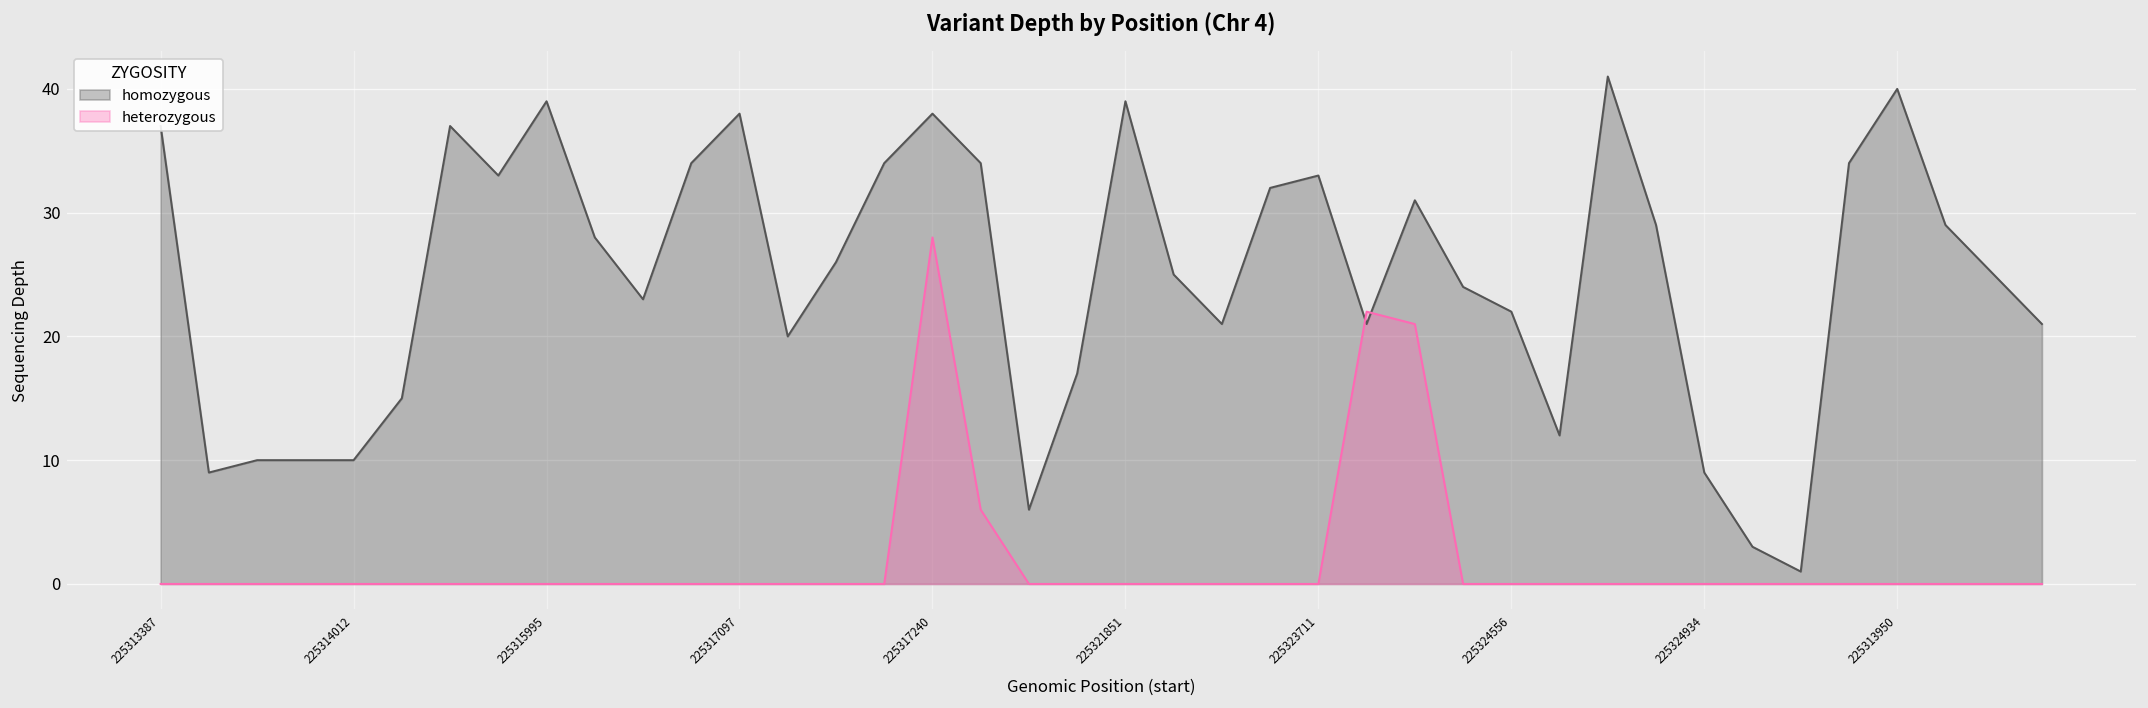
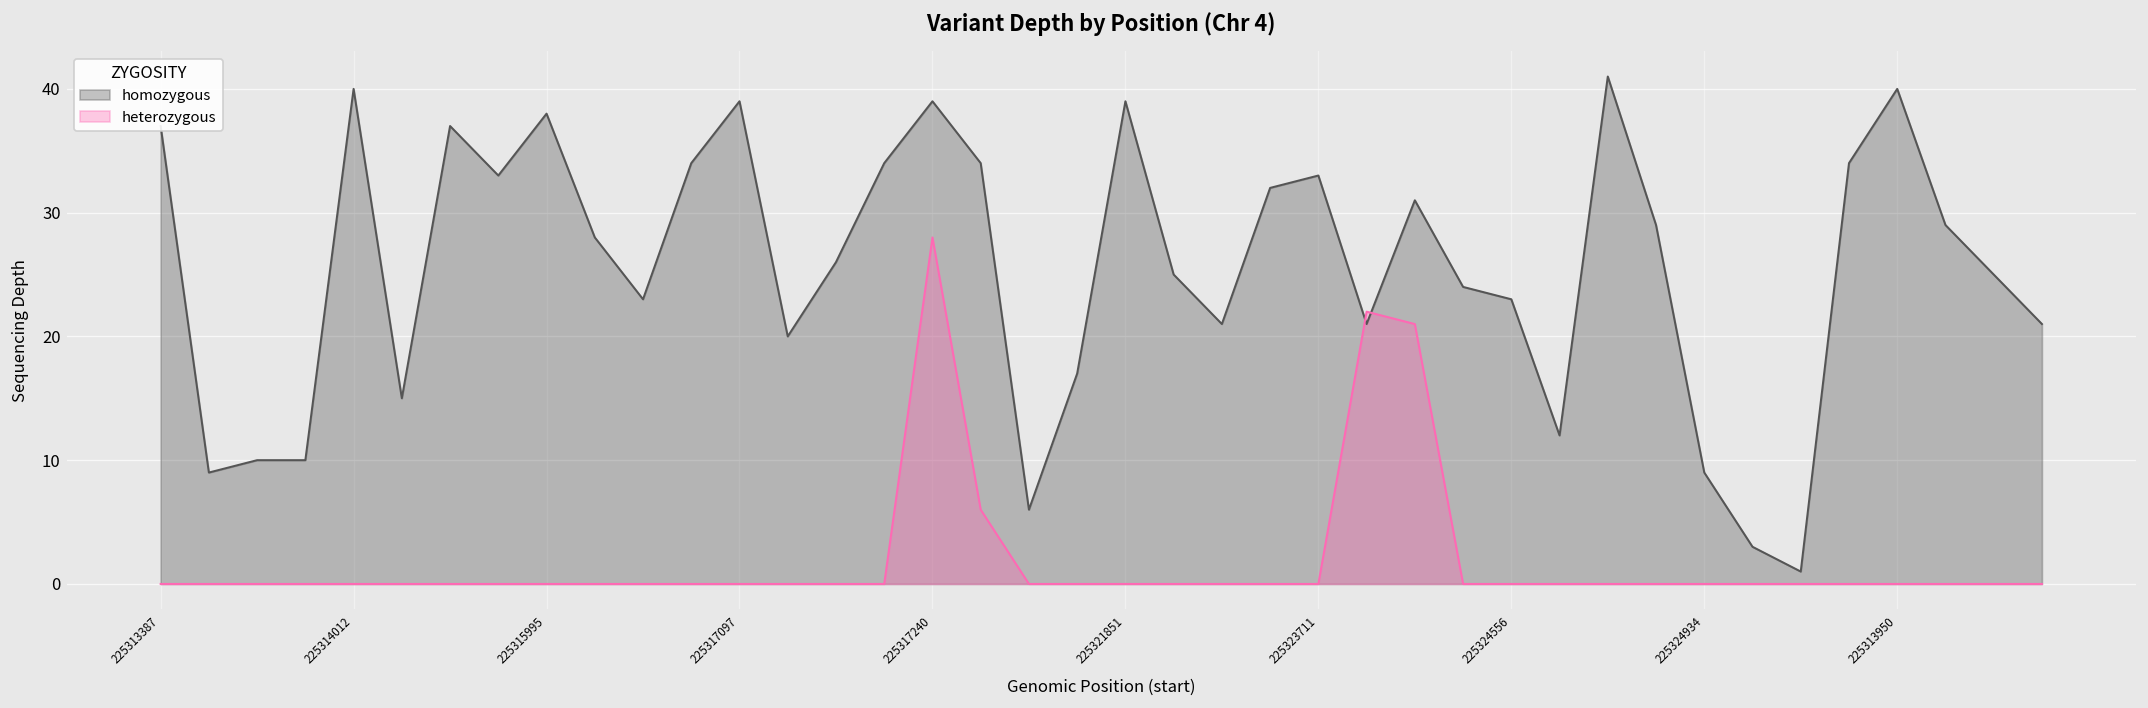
homozygous, 225314012: 10 -> 40
homozygous, 225315995: 39 -> 38
homozygous, 225317097: 38 -> 39
homozygous, 225317240: 38 -> 39
homozygous, 225324556: 22 -> 23
